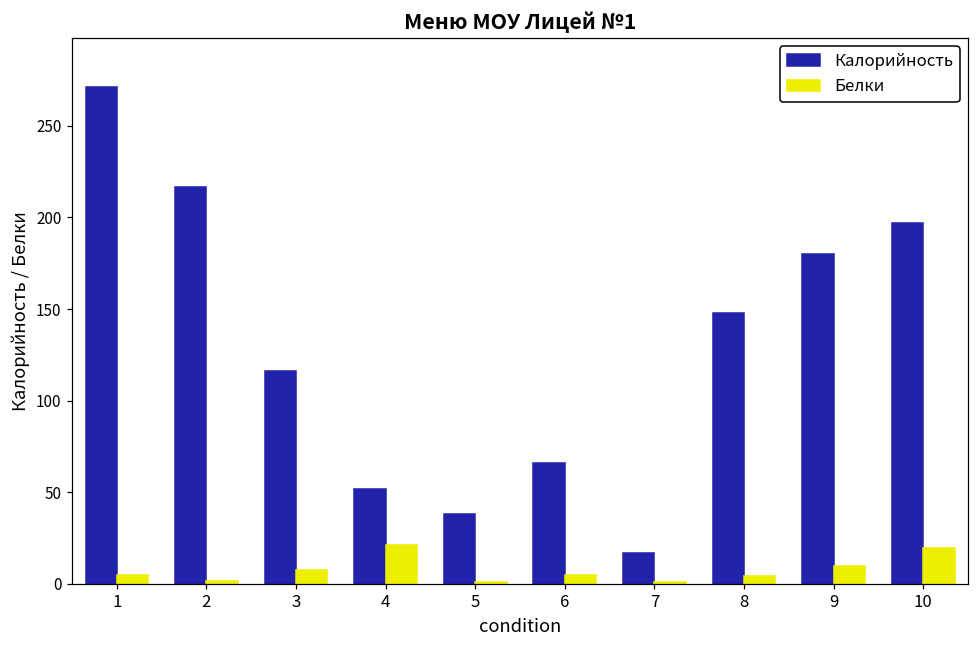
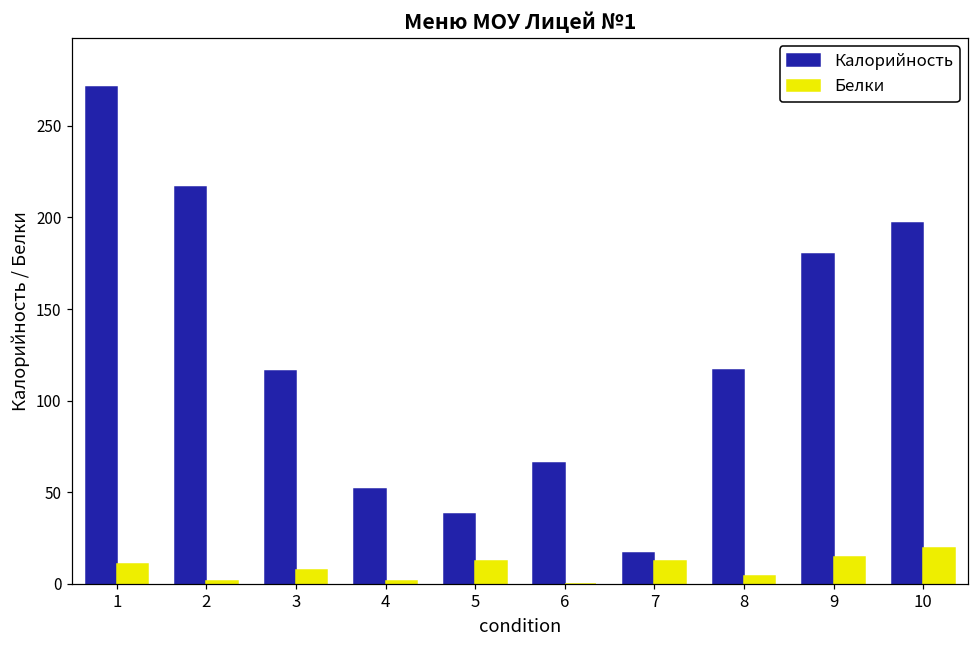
Белки, 1: 5 -> 11
Белки, 4: 21 -> 2
Белки, 5: 1 -> 13
Белки, 6: 5 -> 0
Белки, 7: 1 -> 12
Калорийность, 8: 148 -> 117
Белки, 9: 10 -> 15
